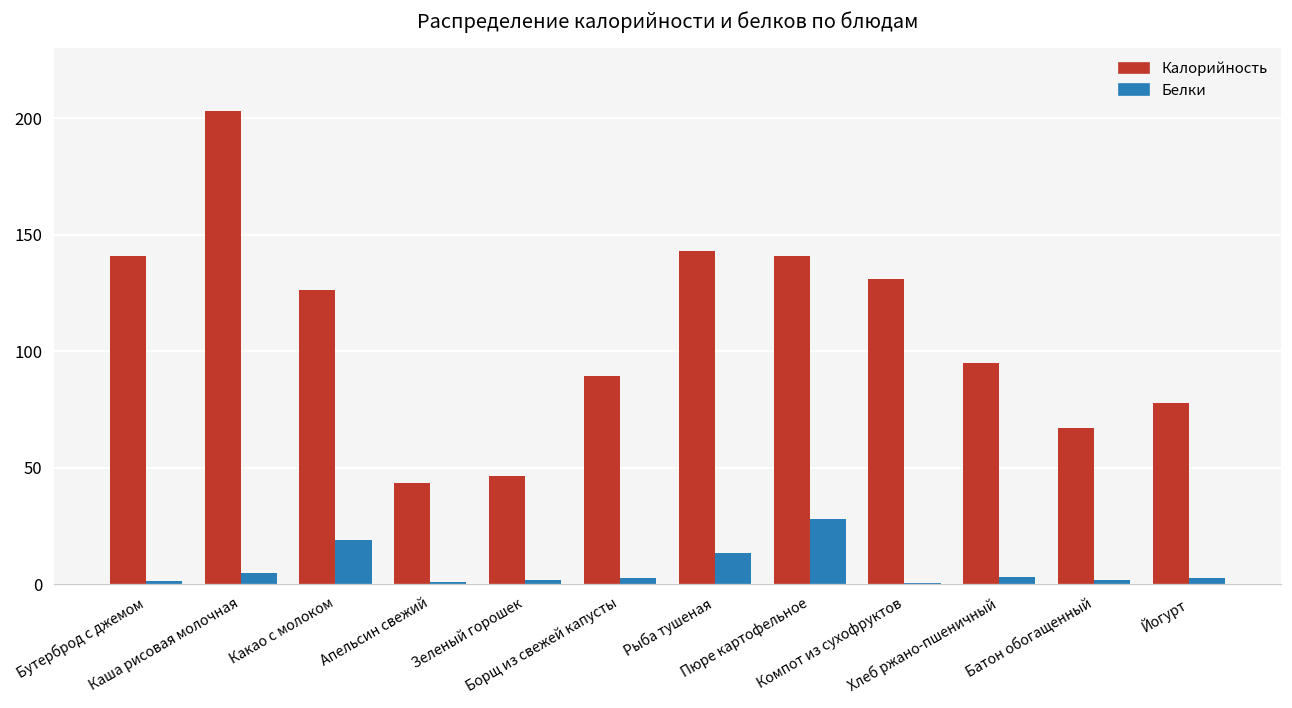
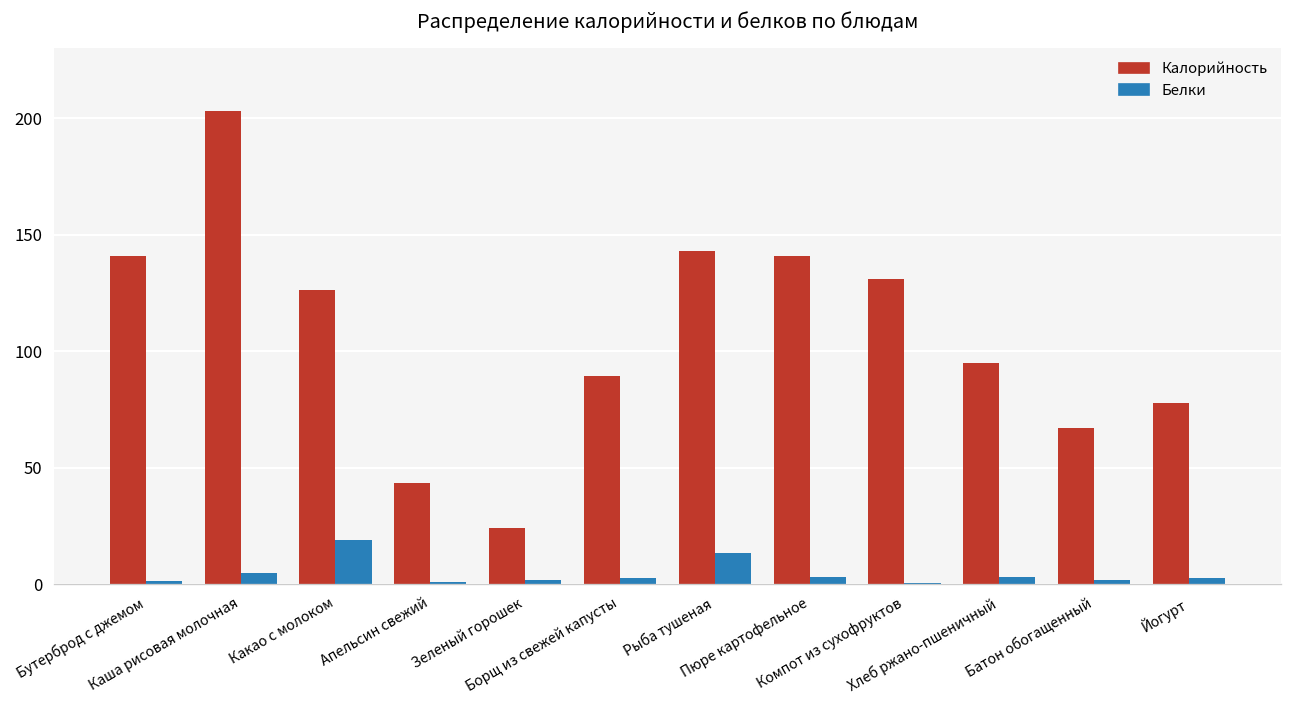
Калорийность, Зеленый горошек: 47 -> 24
Белки, Пюре картофельное: 28 -> 3
